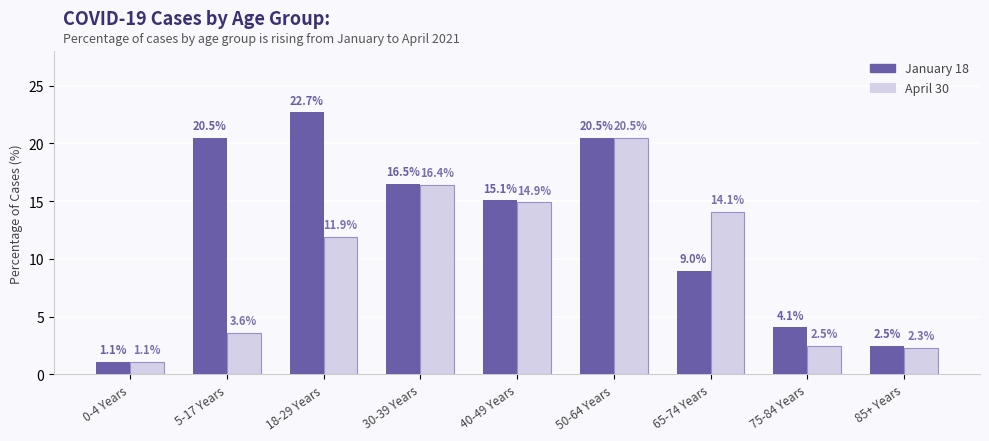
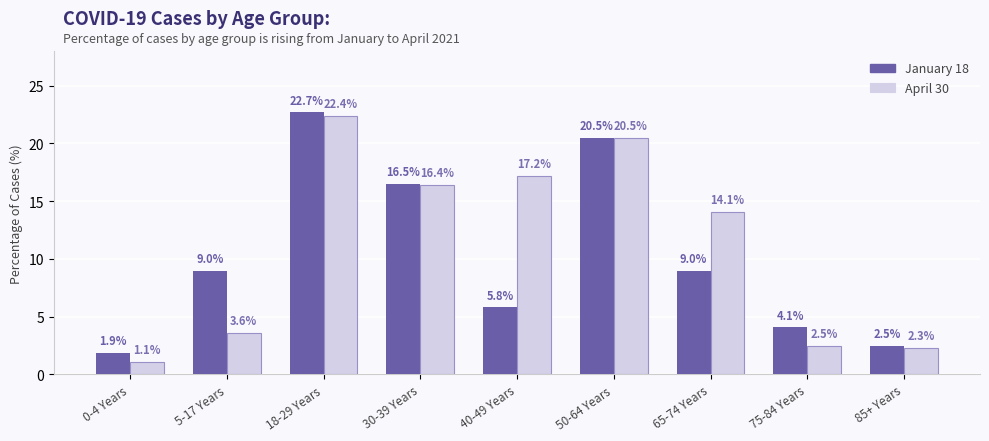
January 18, 0-4 Years: 1.1% -> 1.9%
January 18, 5-17 Years: 20.5% -> 9.0%
April 30, 18-29 Years: 11.9% -> 22.4%
January 18, 40-49 Years: 15.1% -> 5.8%
April 30, 40-49 Years: 14.9% -> 17.2%
